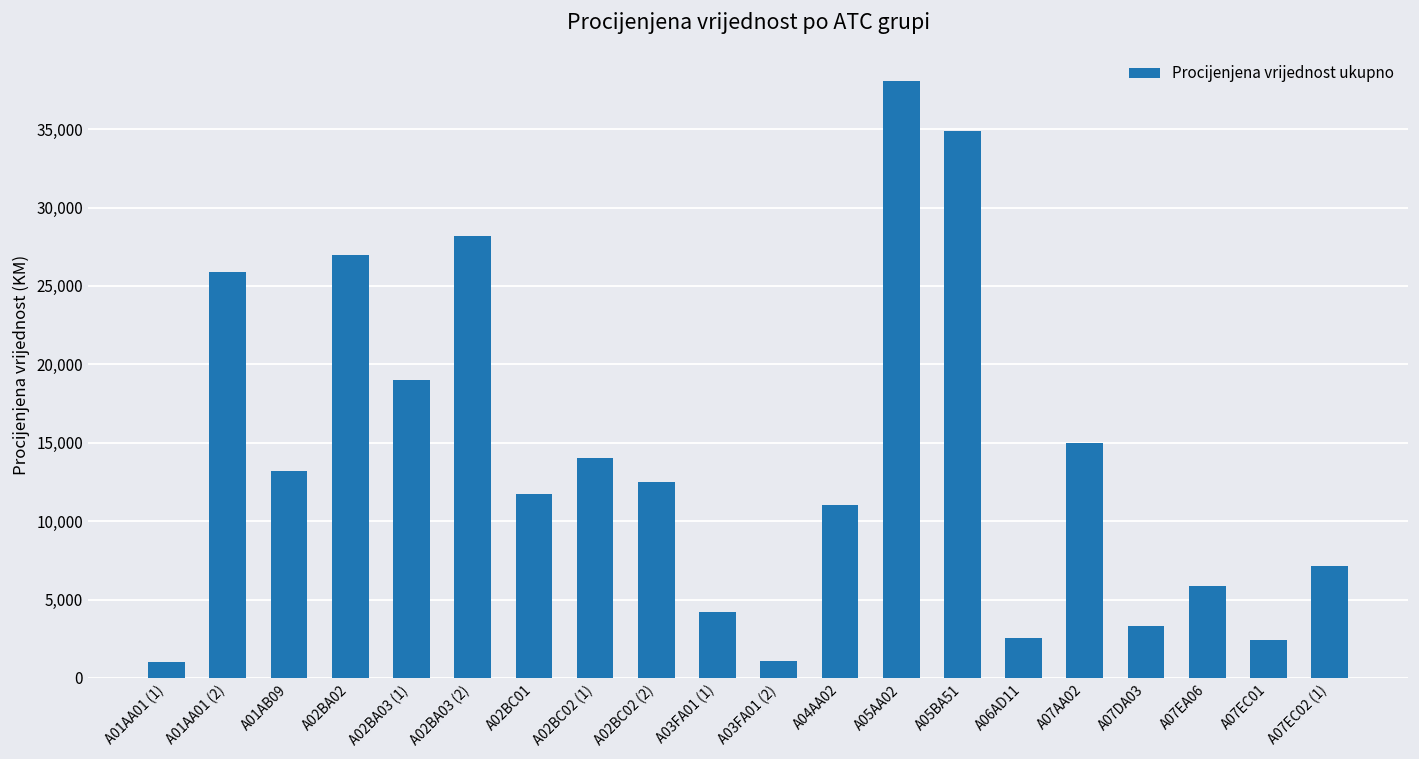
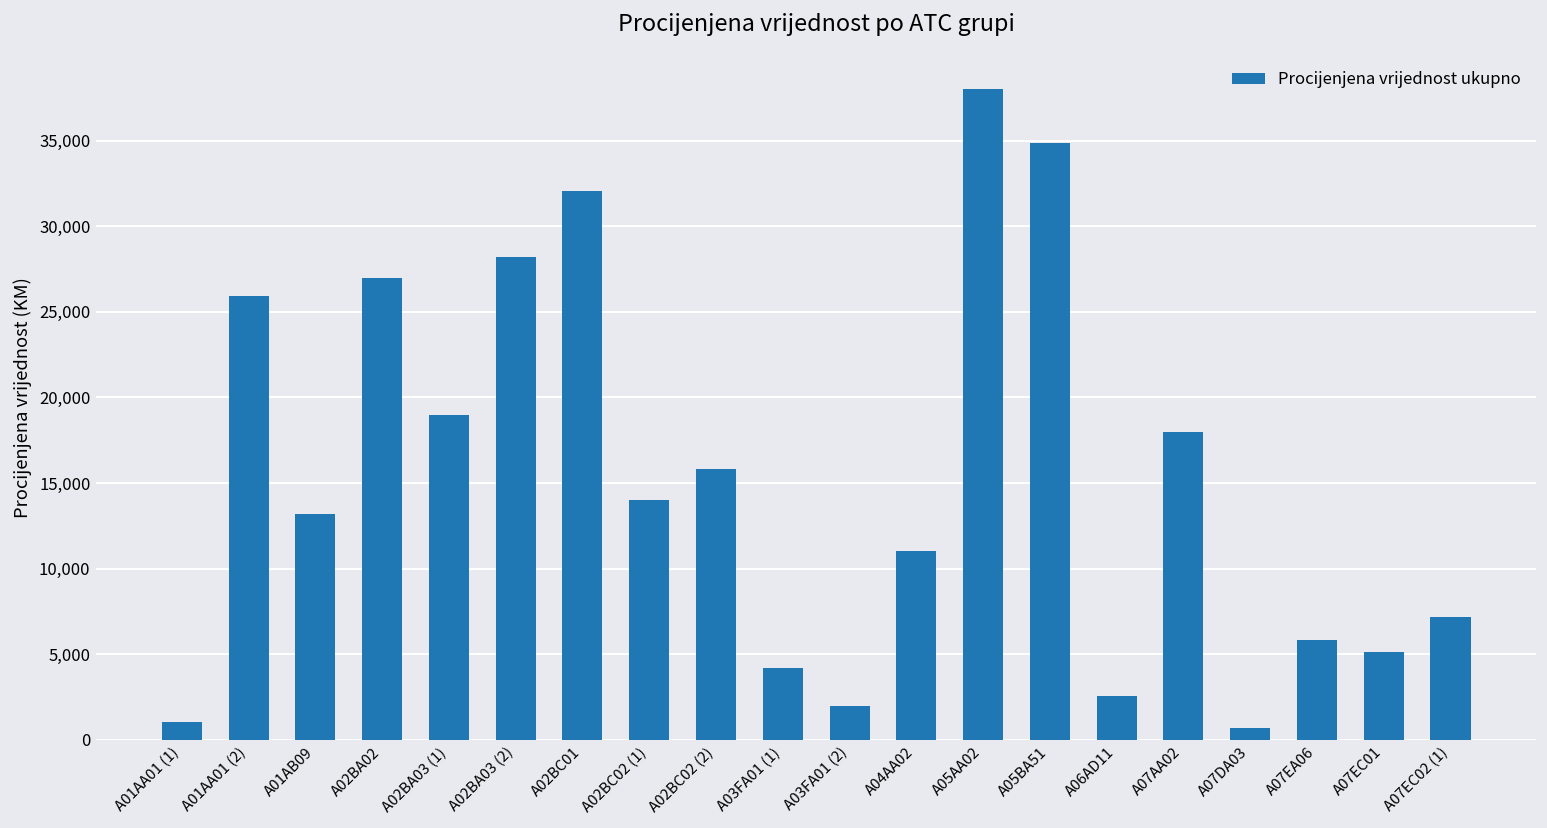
A02BC01: 11,800 -> 32,100
A02BC02 (2): 12,500 -> 15,800
A03FA01 (2): 1,100 -> 2,000
A07AA02: 15,000 -> 18,000
A07DA03: 3,300 -> 700
A07EC01: 2,400 -> 5,100
